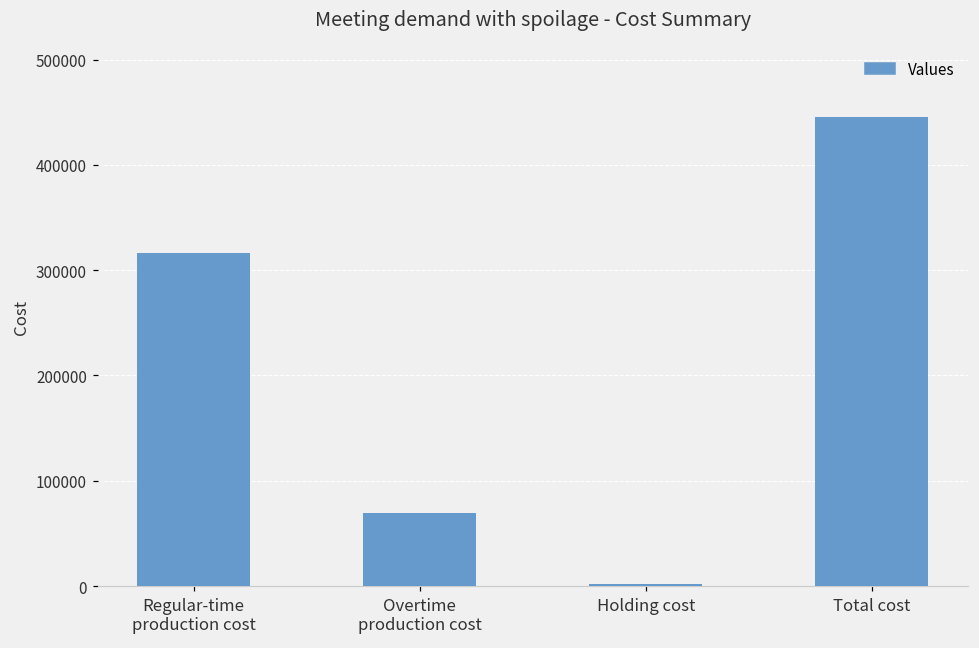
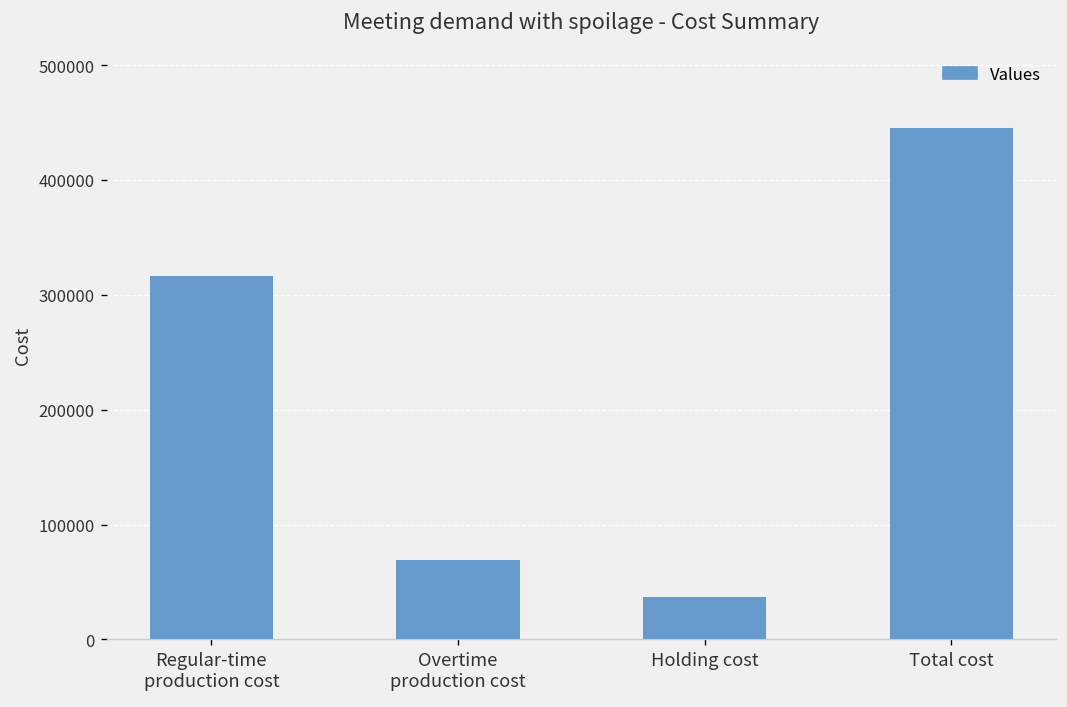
Holding cost: 0 -> 40000
